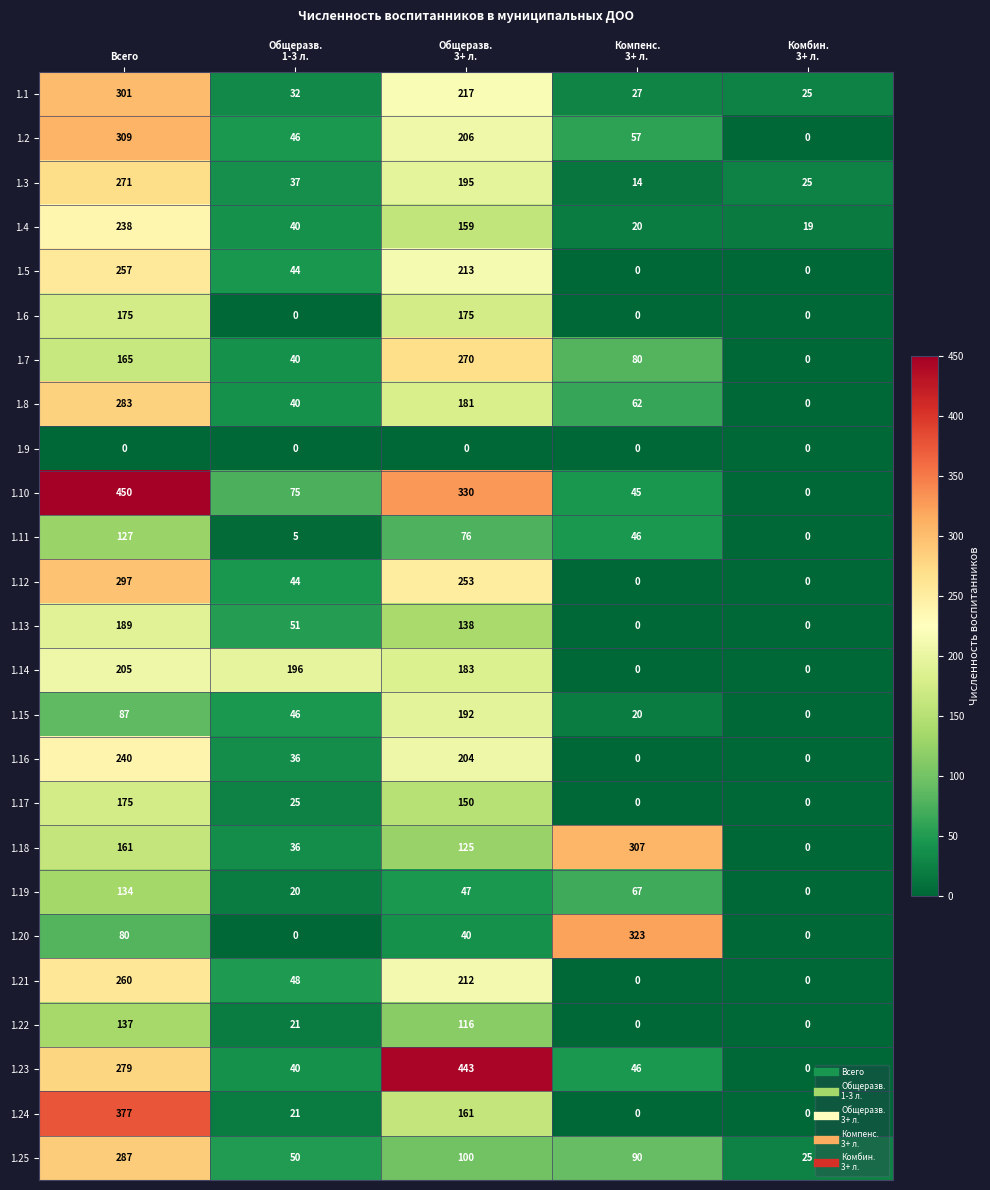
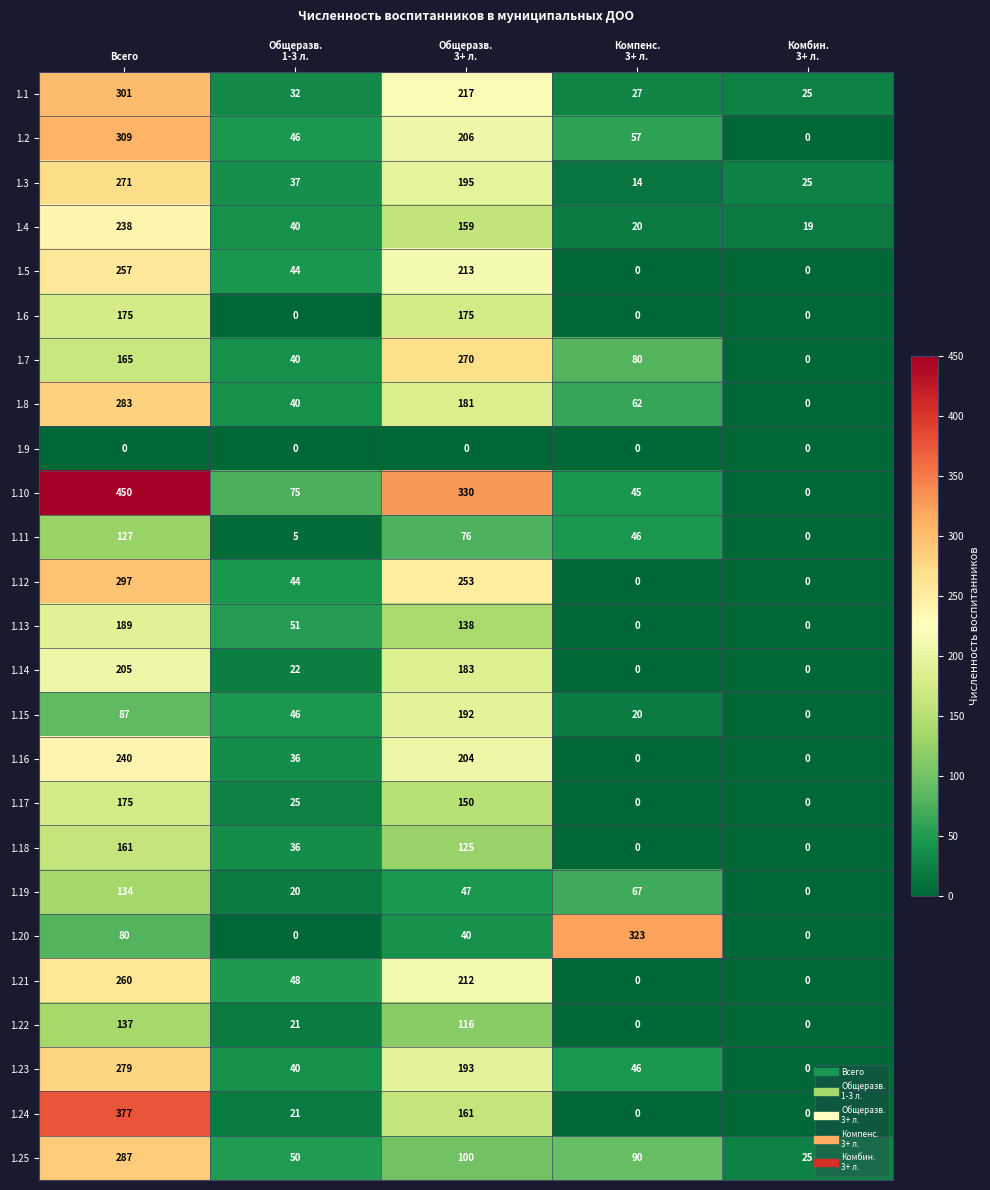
1.14, Общеразв. 1-3 л.: 196 -> 22
1.18, Компенс. 3+ л.: 307 -> 0
1.23, Общеразв. 3+ л.: 443 -> 193
